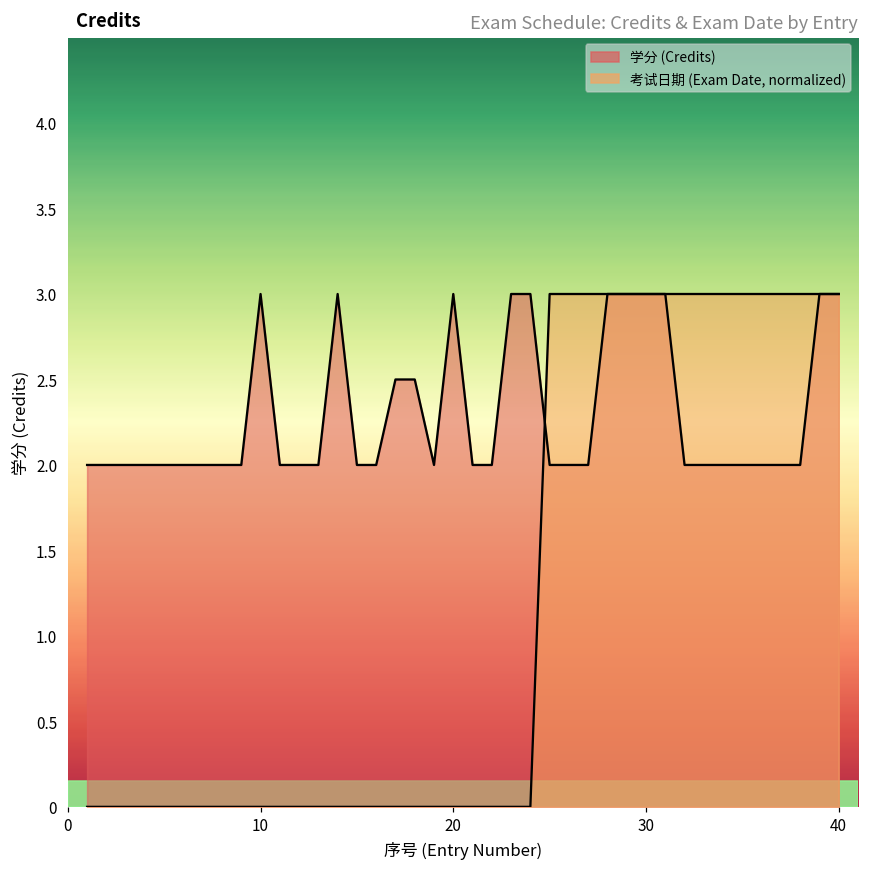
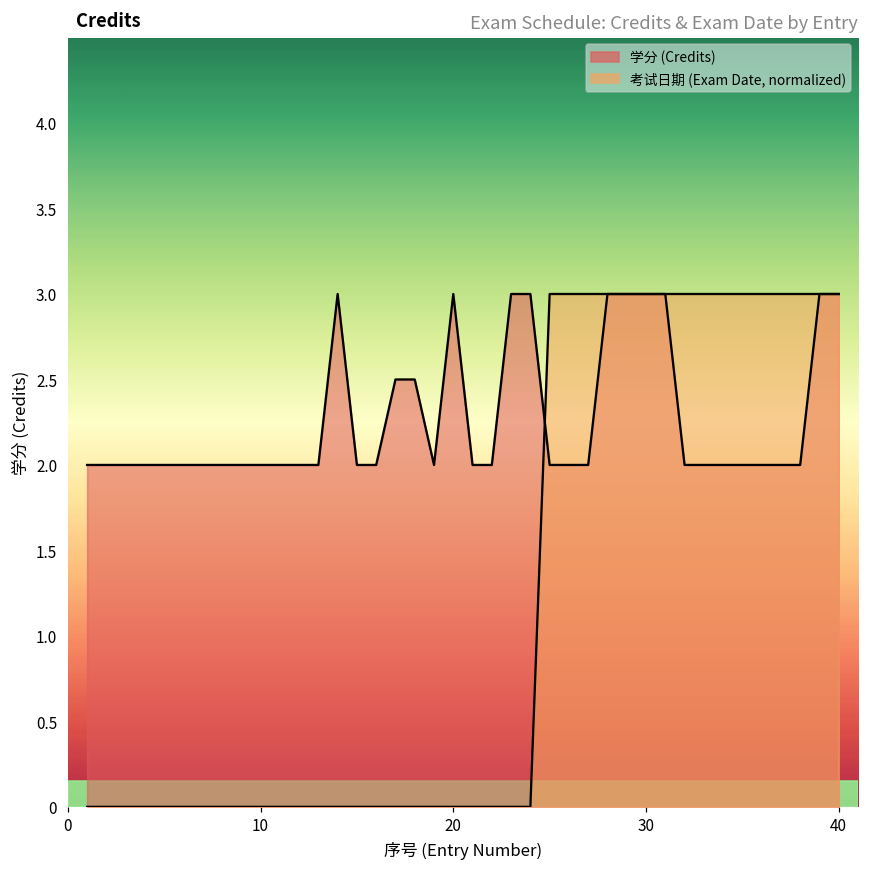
学分 (Credits), 10: 3 -> 2
